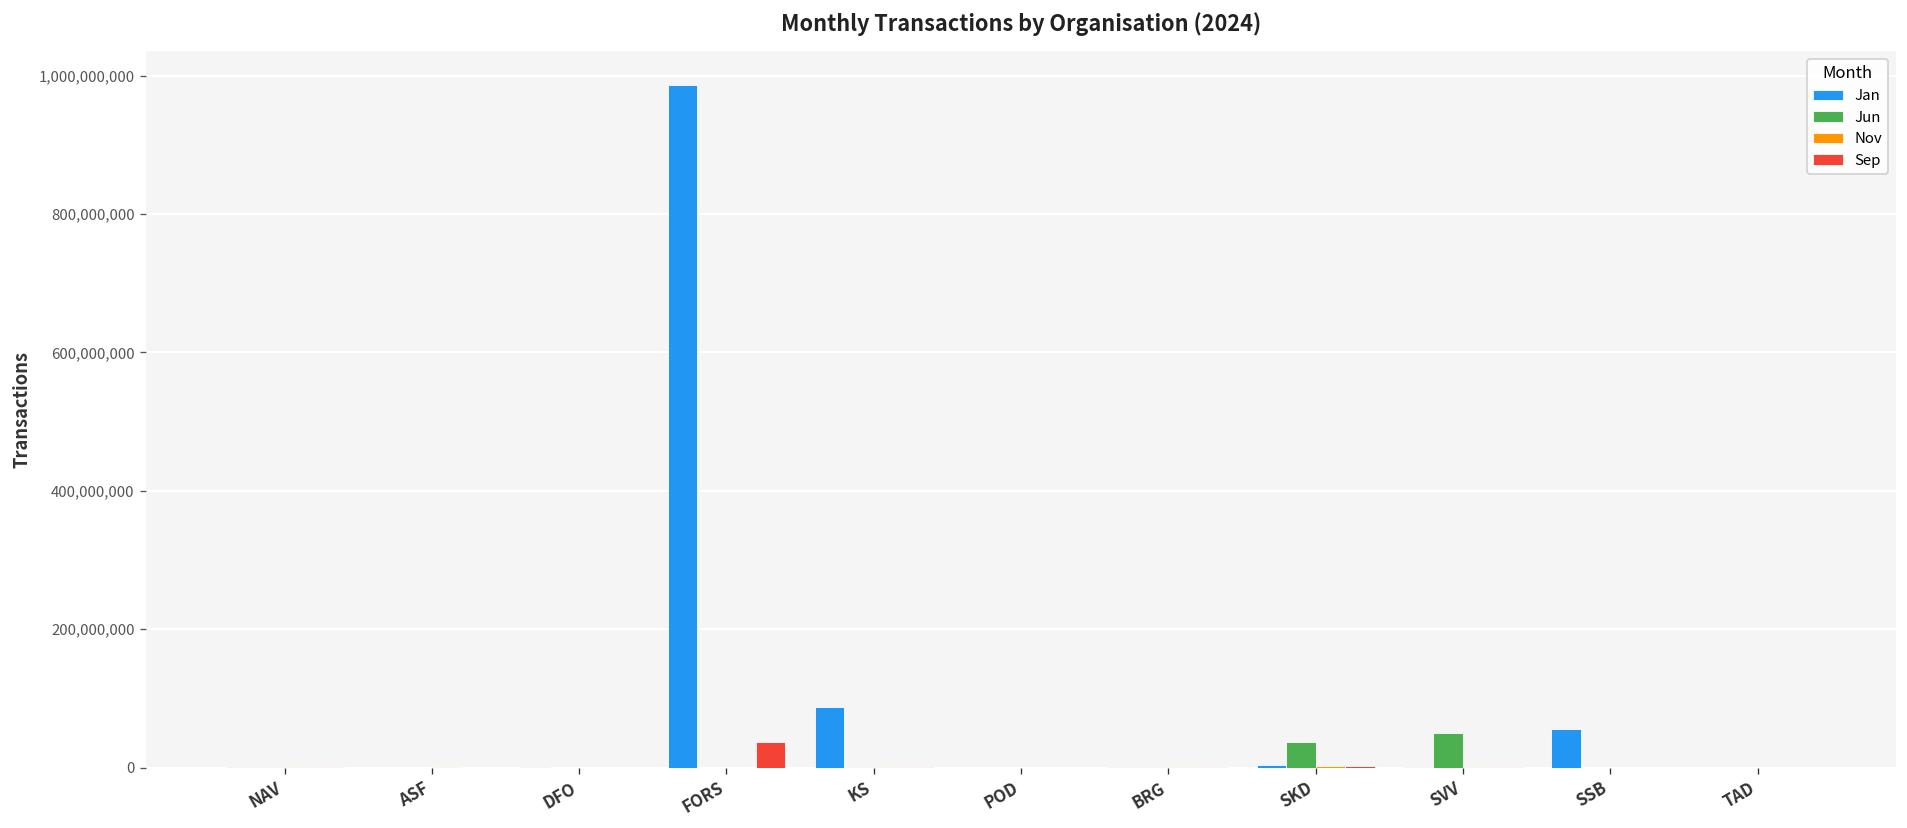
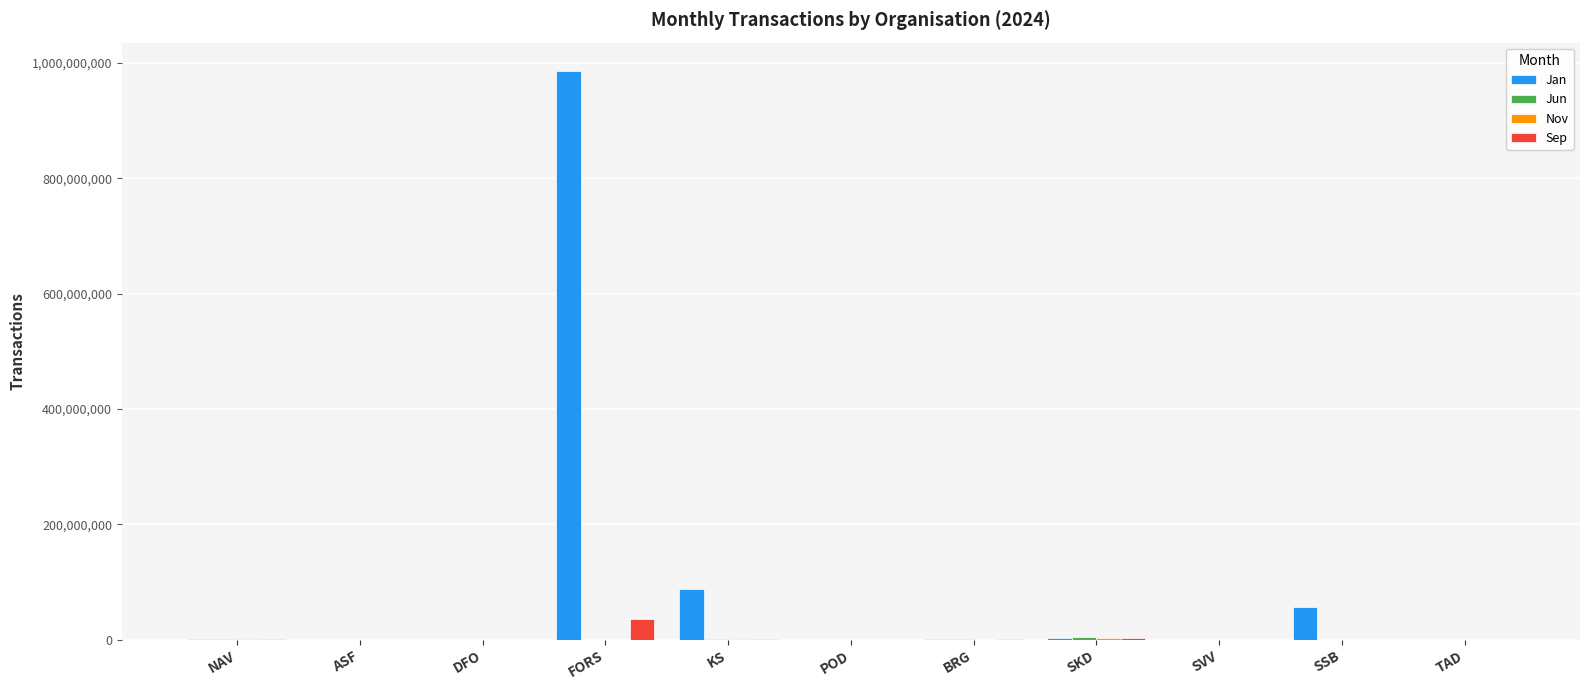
Jun, SKD: 40,000,000 -> 0
Jun, SVV: 50,000,000 -> 0
